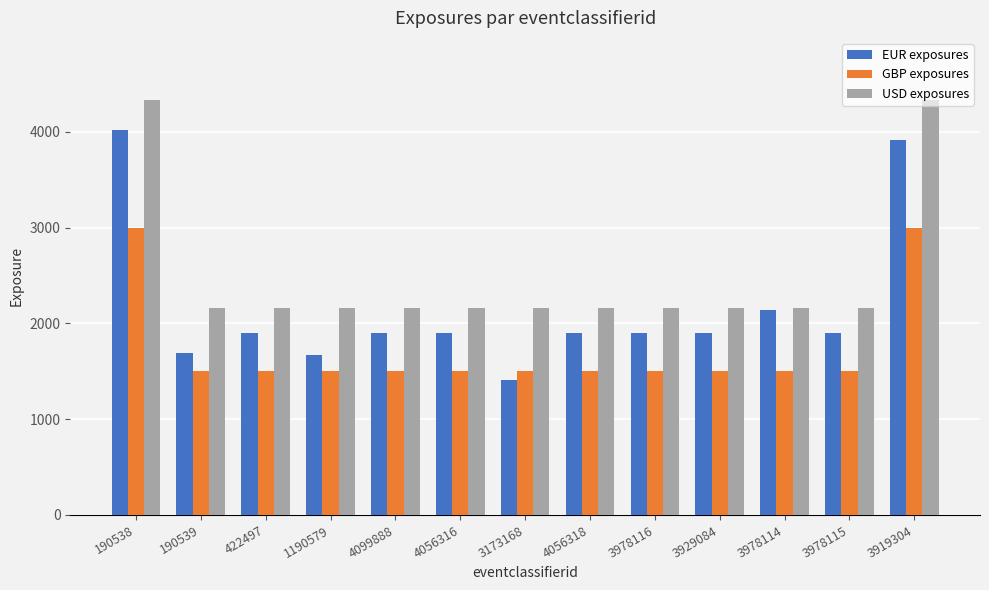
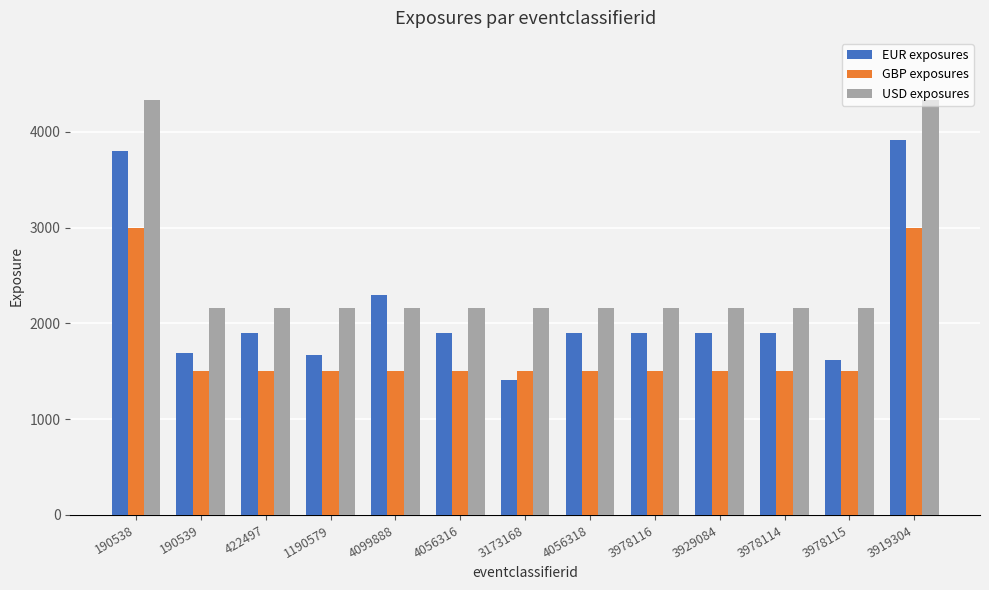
EUR exposures, 190538: 4000 -> 3800
EUR exposures, 4099888: 1900 -> 2300
EUR exposures, 3978114: 2100 -> 1900
EUR exposures, 3978115: 1900 -> 1600
